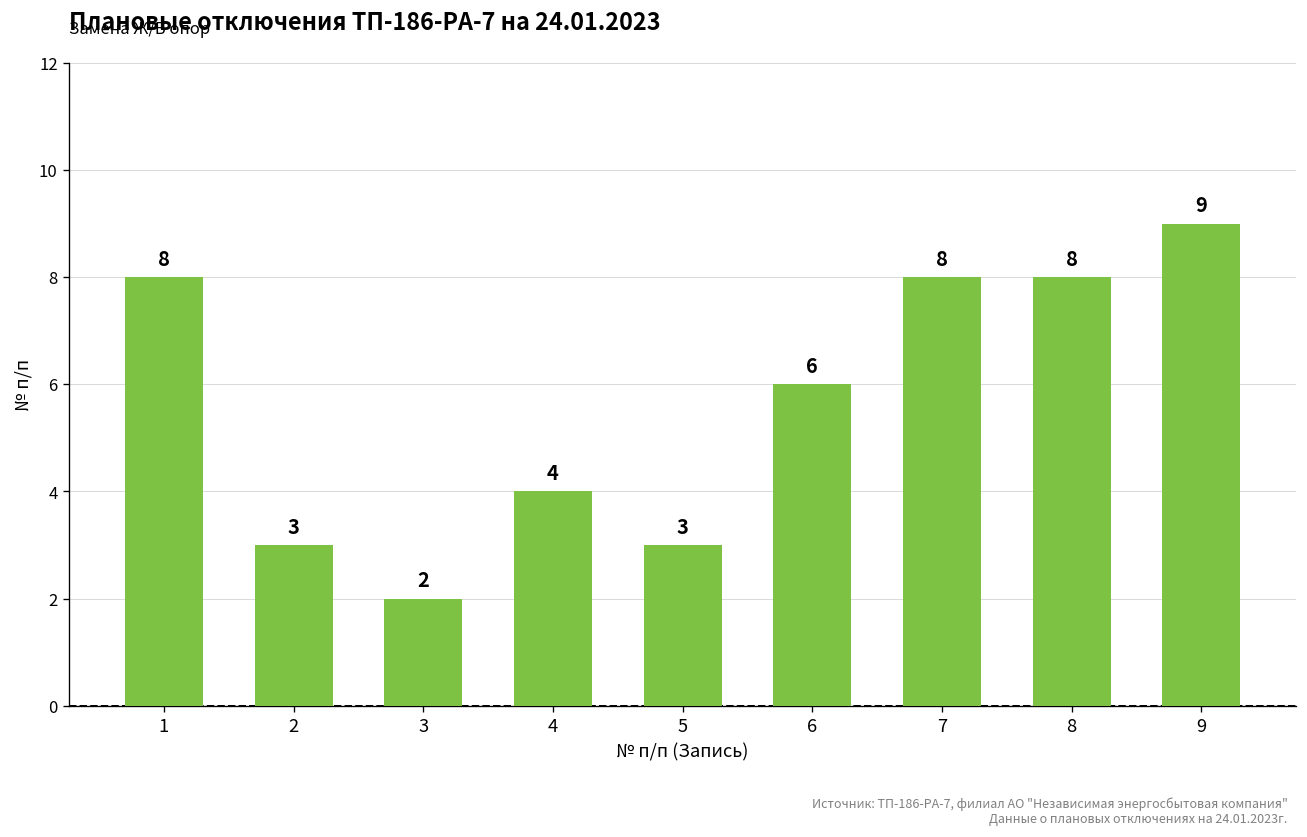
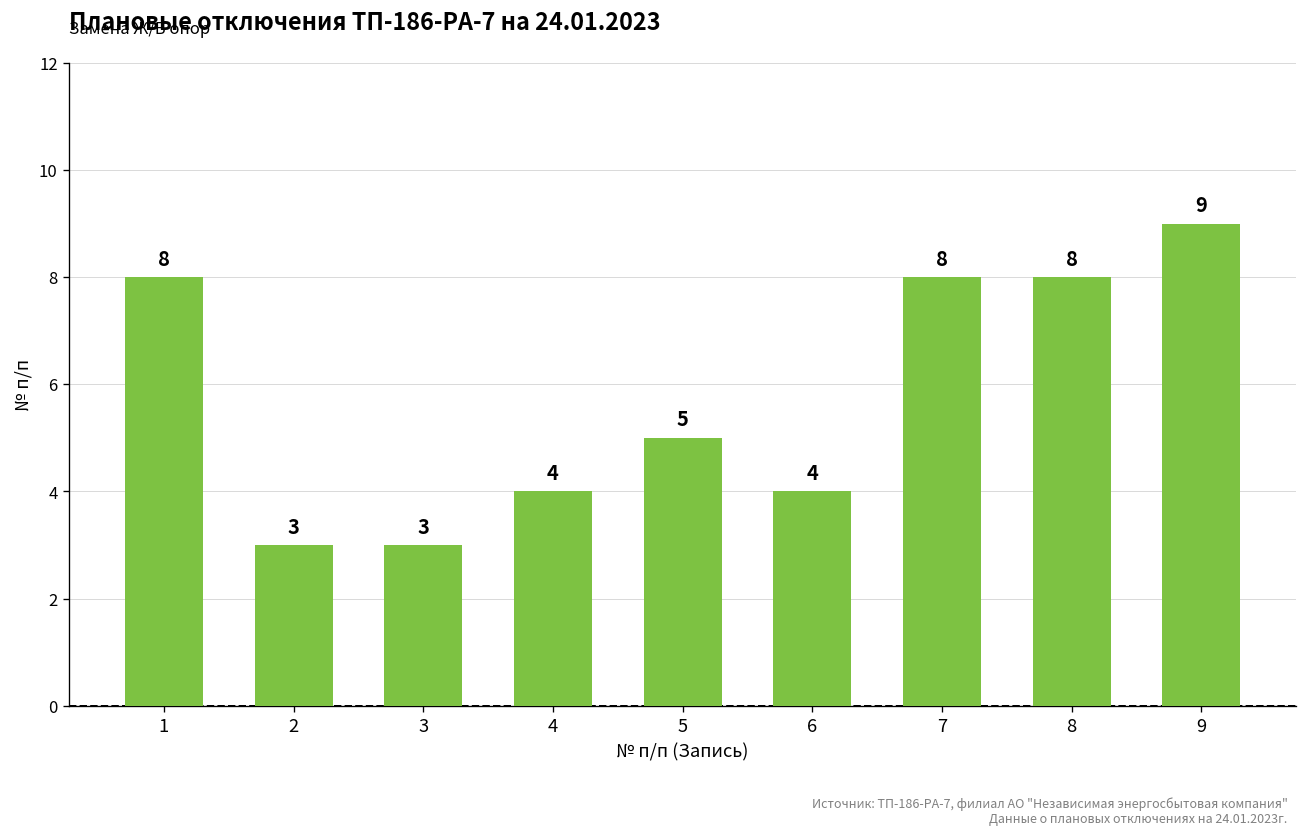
3: 2 -> 3
5: 3 -> 5
6: 6 -> 4
